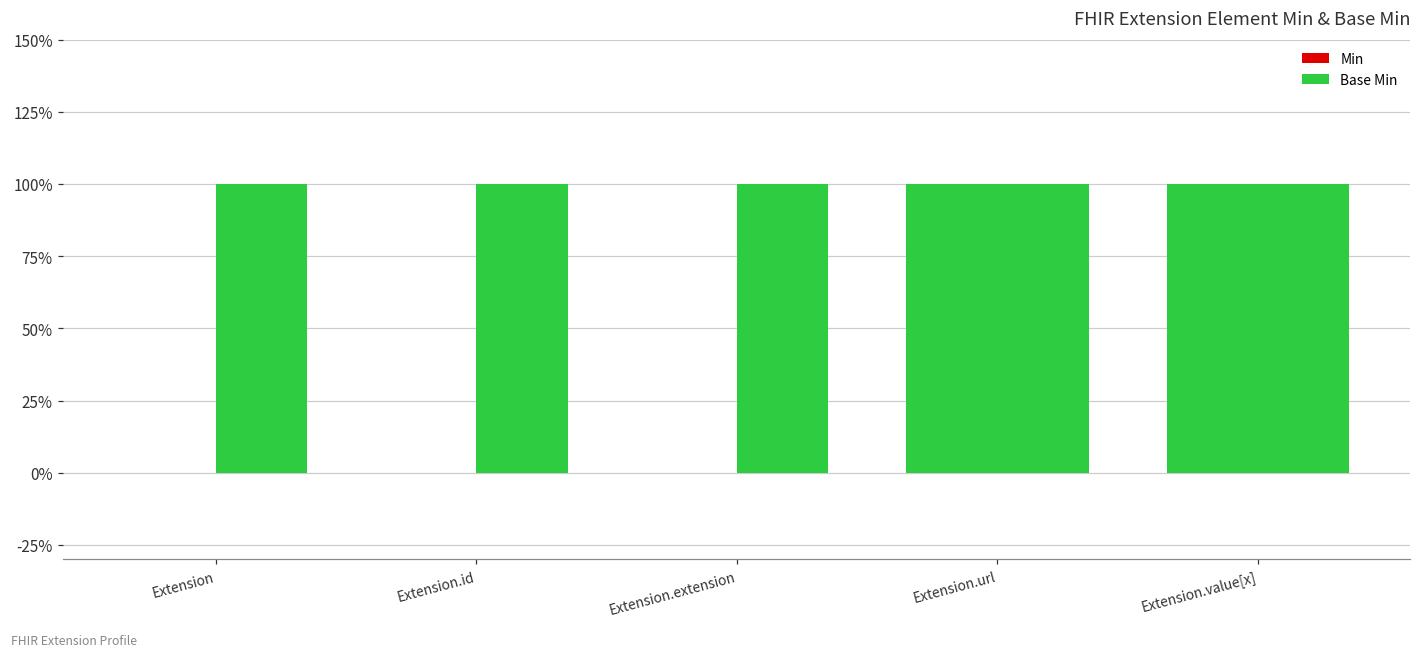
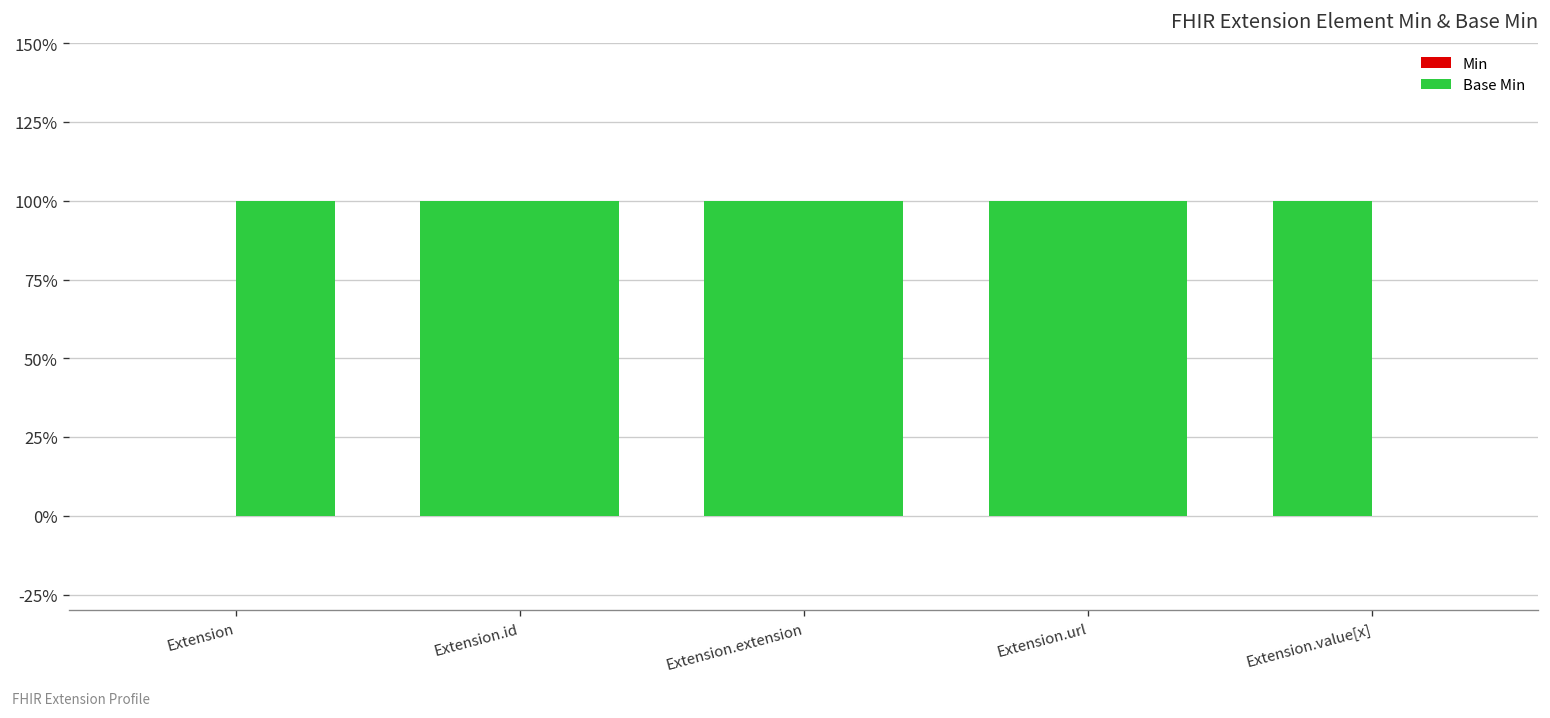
Min, Extension.id: 0% -> 100%
Min, Extension.extension: 0% -> 100%
Base Min, Extension.value[x]: 100% -> 0%
